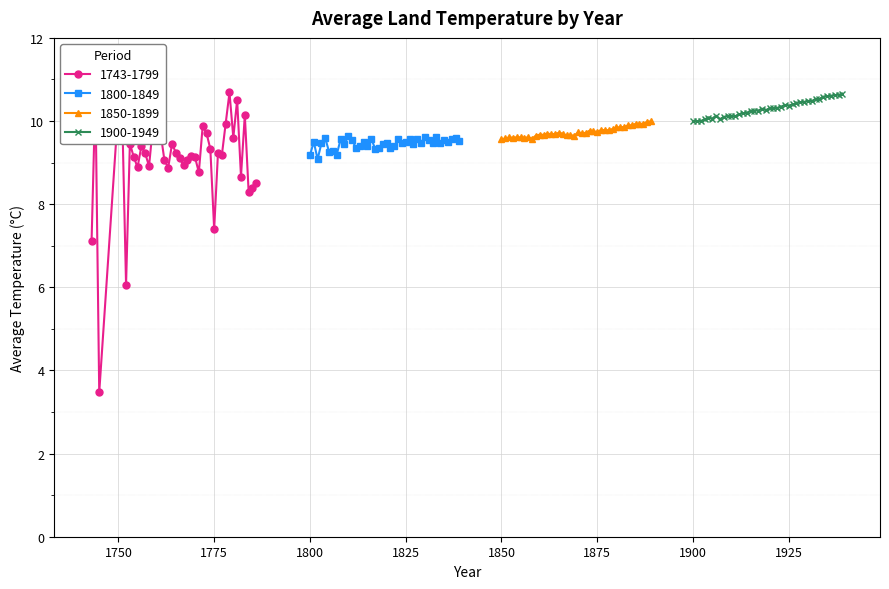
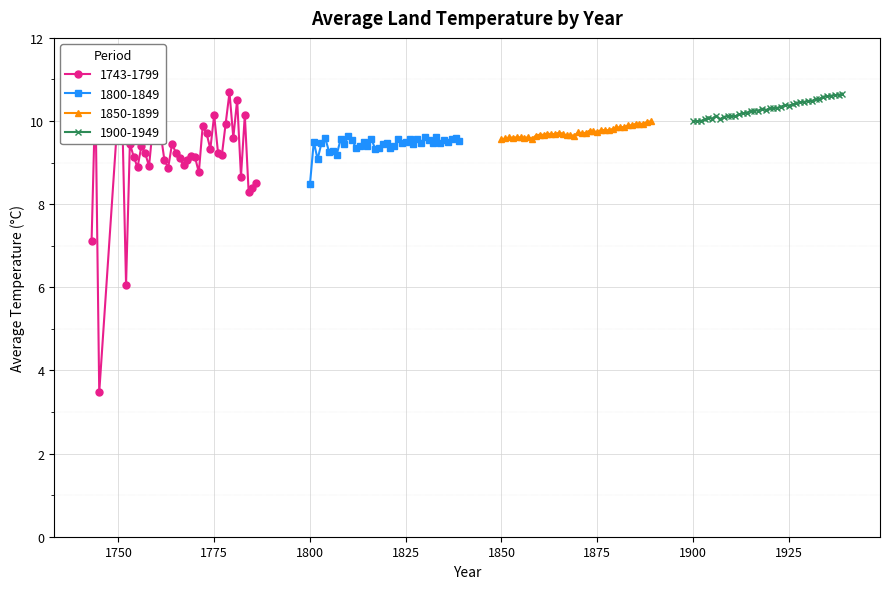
1743-1799, 1775: 7.4 -> 10.1
1800-1849, 1800: 9.2 -> 8.5
